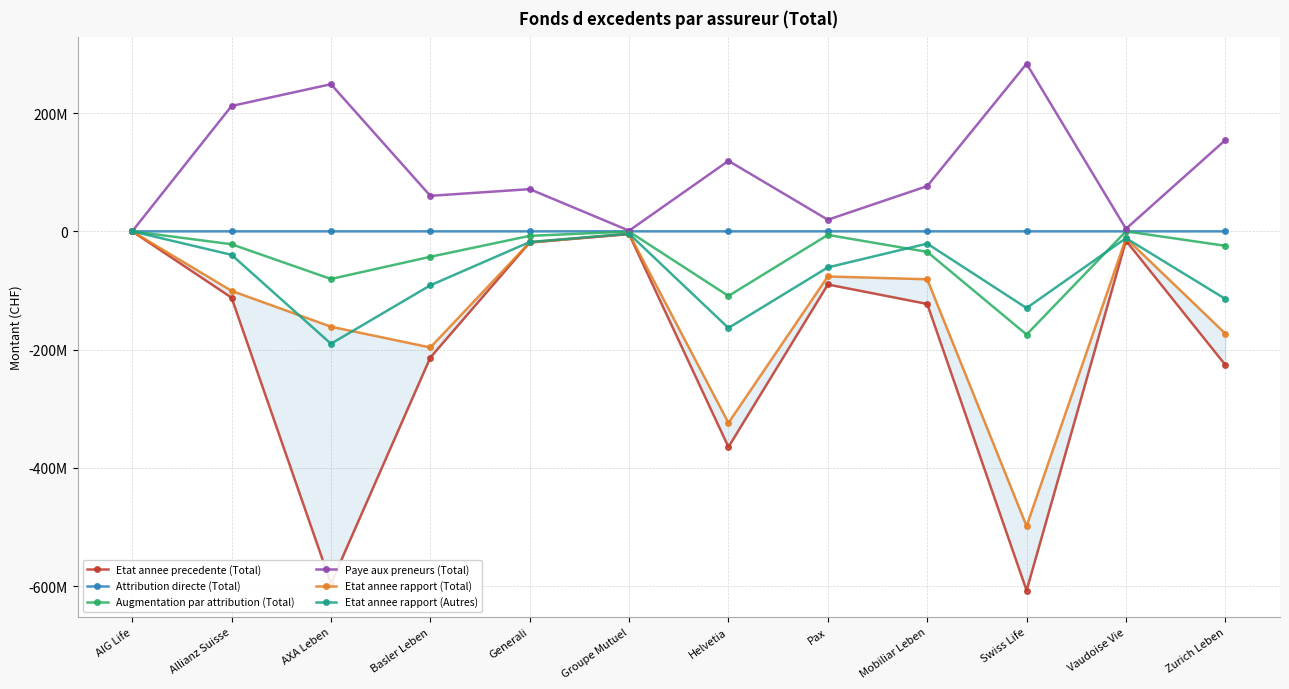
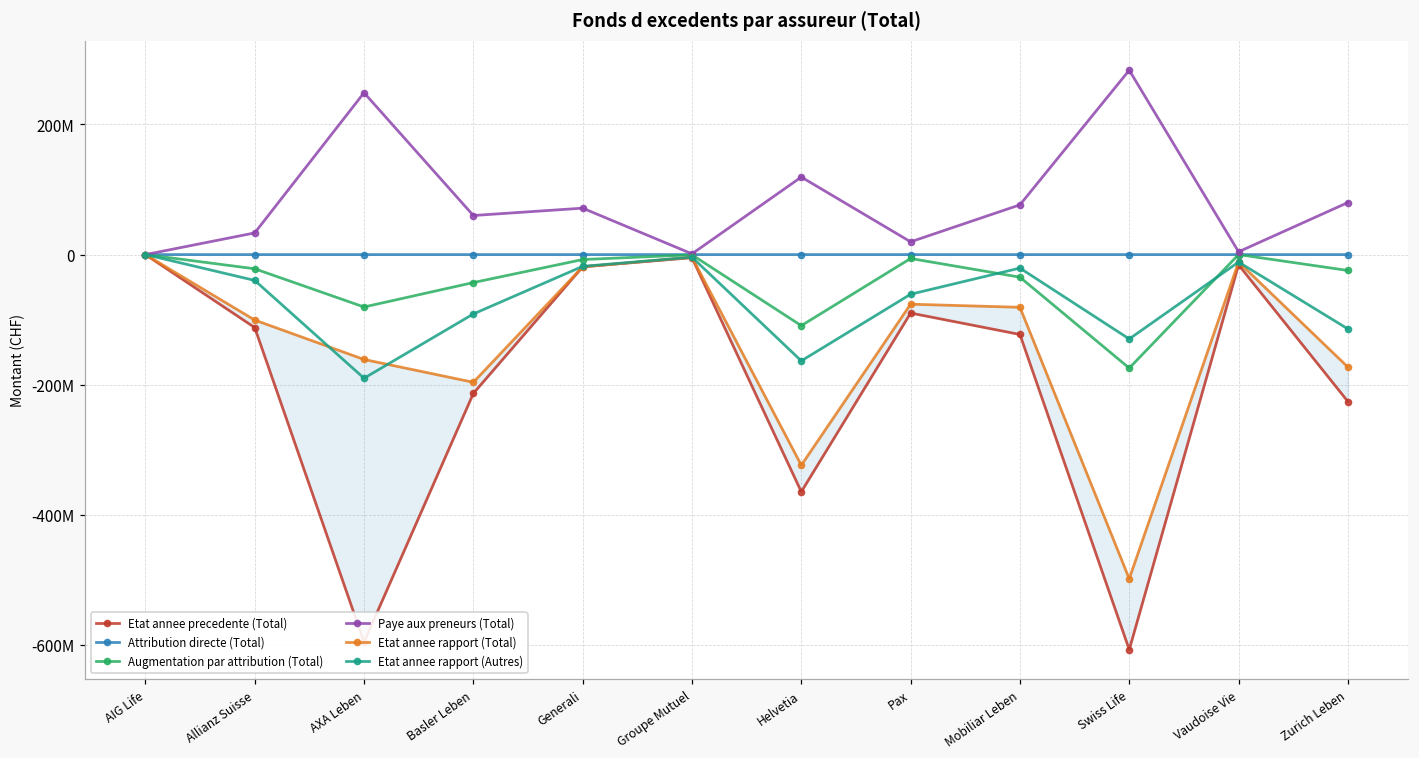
Paye aux preneurs (Total), Allianz Suisse: 210000000 -> 30000000
Paye aux preneurs (Total), Zurich Leben: 150000000 -> 80000000
